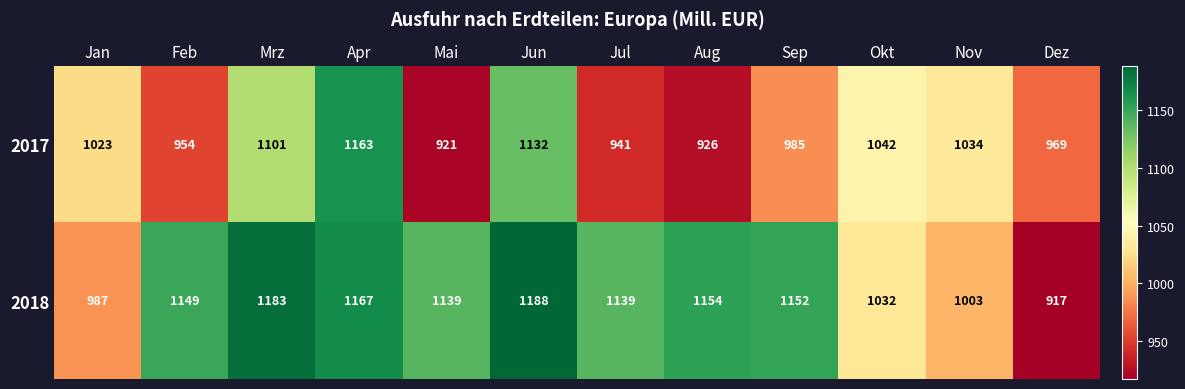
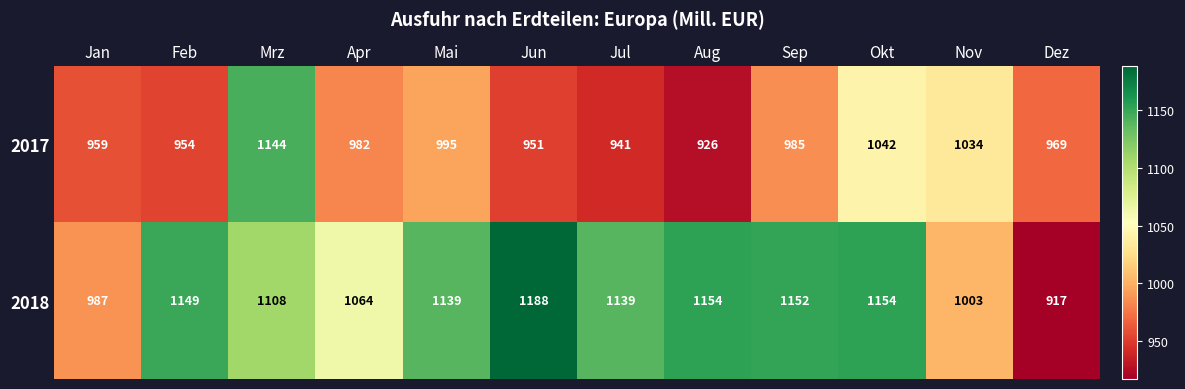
2017, Jan: 1023 -> 959
2017, Mrz: 1101 -> 1144
2017, Apr: 1163 -> 982
2017, Mai: 921 -> 995
2017, Jun: 1132 -> 951
2018, Mrz: 1183 -> 1108
2018, Apr: 1167 -> 1064
2018, Okt: 1032 -> 1154
